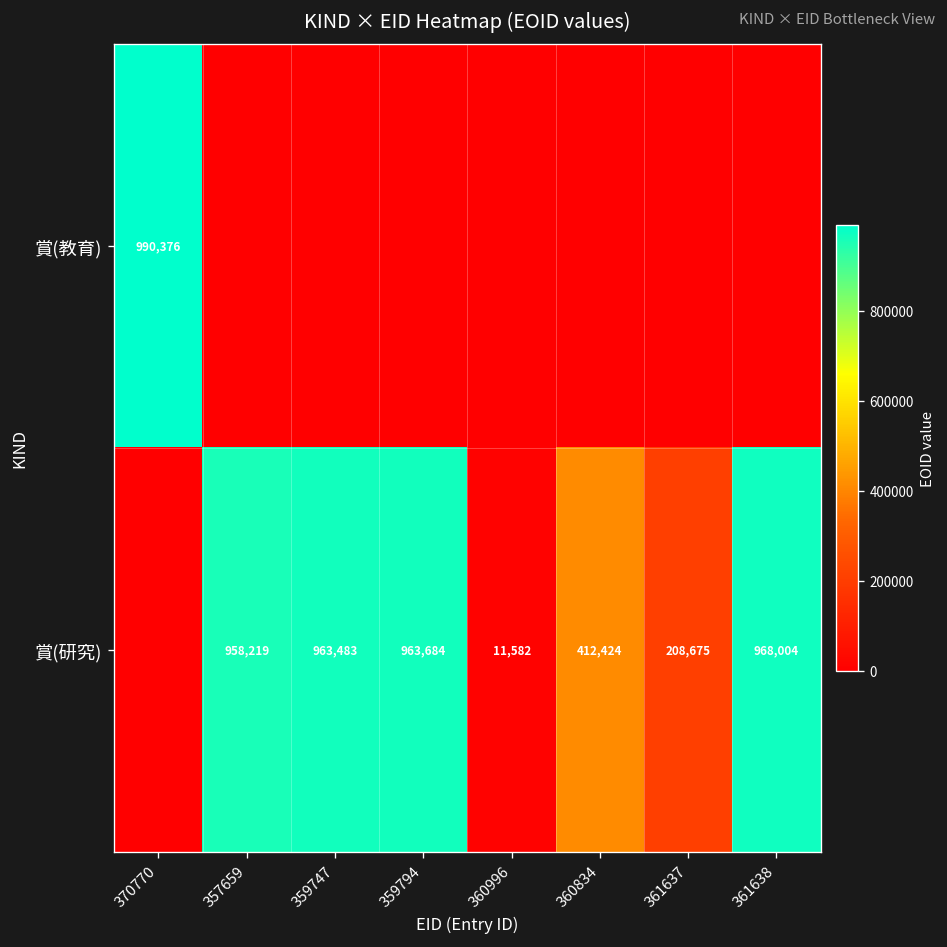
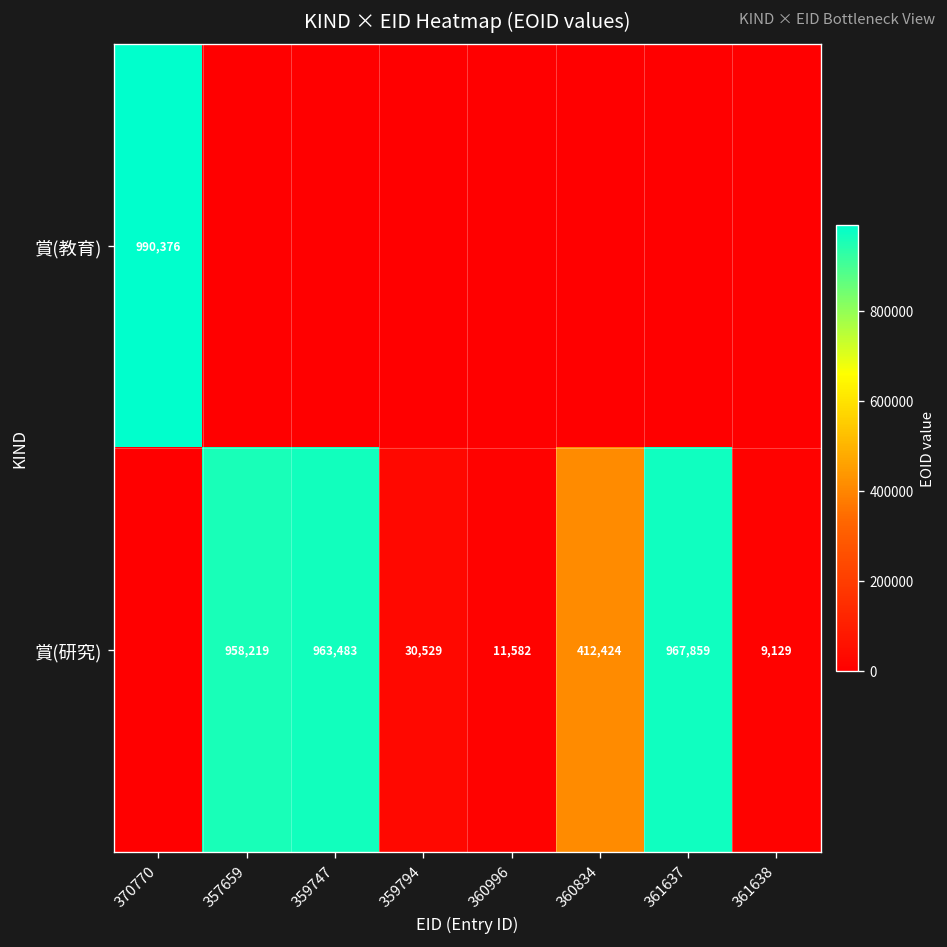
賞(研究), 359794: 963,684 -> 30,529
賞(研究), 361637: 208,675 -> 967,859
賞(研究), 361638: 968,004 -> 9,129
